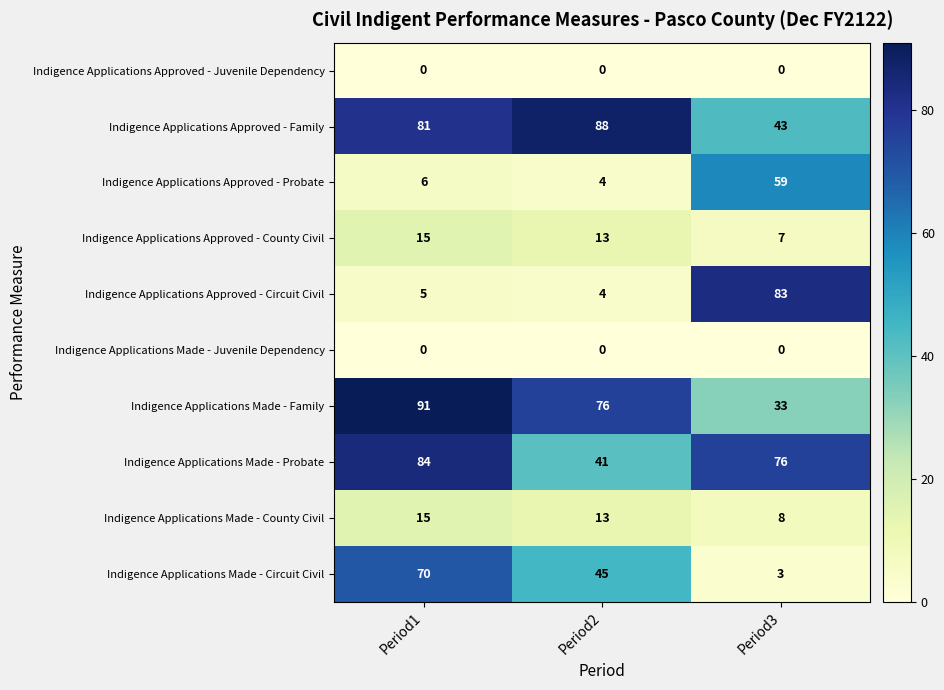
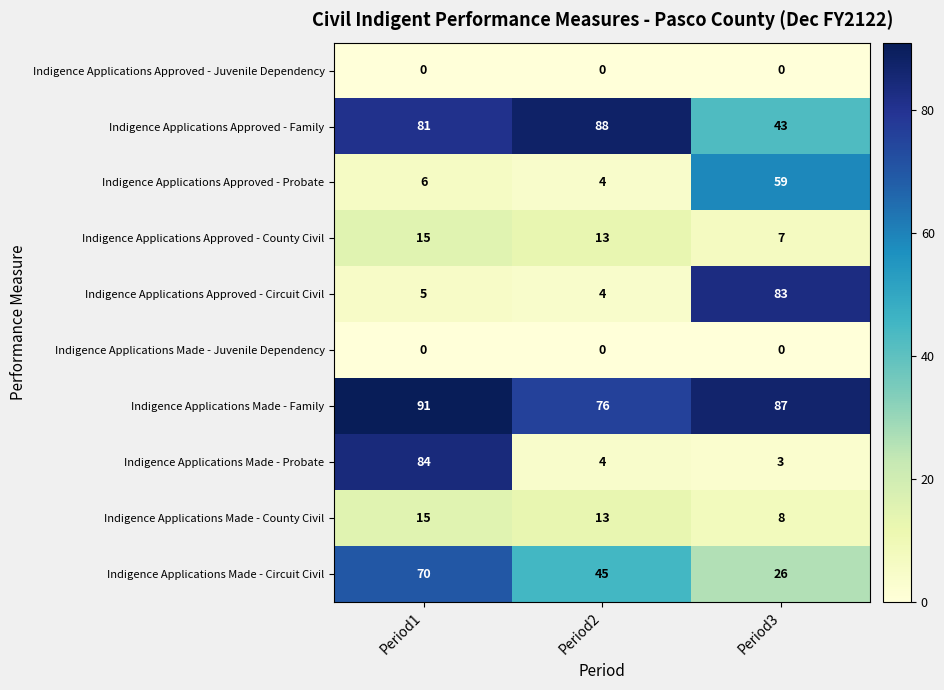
Indigence Applications Made - Family, Period3: 33 -> 87
Indigence Applications Made - Probate, Period2: 41 -> 4
Indigence Applications Made - Probate, Period3: 76 -> 3
Indigence Applications Made - Circuit Civil, Period3: 3 -> 26
